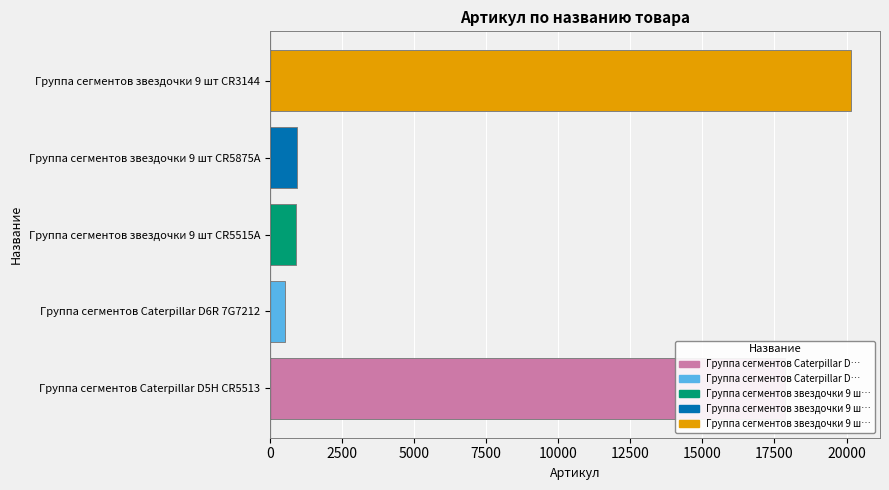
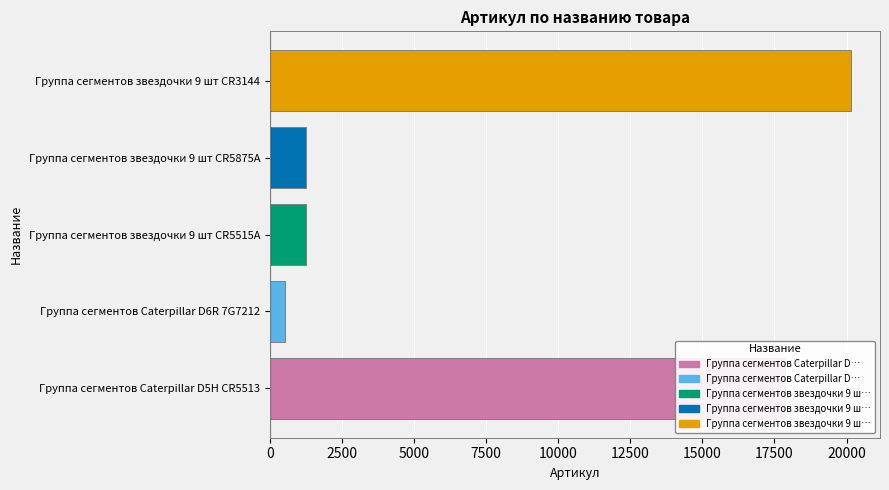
Группа сегментов звездочки 9 шт CR5875A: 1000 -> 1200
Группа сегментов звездочки 9 шт CR5515A: 900 -> 1200
